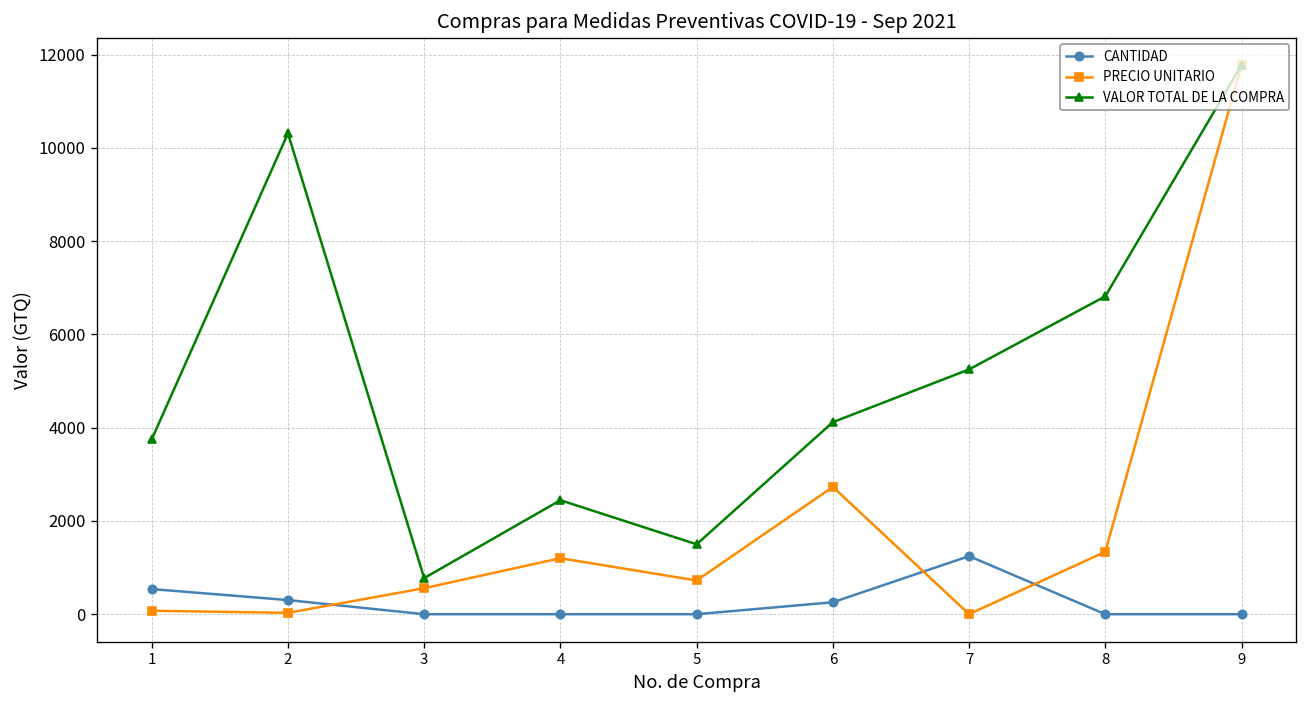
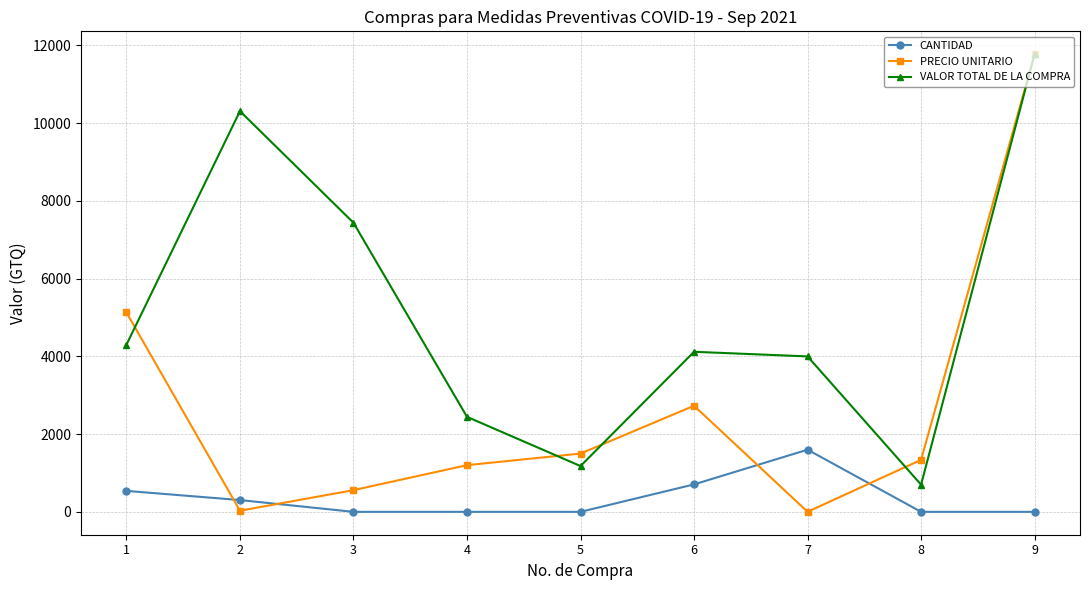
PRECIO UNITARIO, 1: 100 -> 5100
VALOR TOTAL DE LA COMPRA, 1: 3800 -> 4300
VALOR TOTAL DE LA COMPRA, 3: 800 -> 7400
PRECIO UNITARIO, 5: 700 -> 1500
VALOR TOTAL DE LA COMPRA, 5: 1500 -> 1200
CANTIDAD, 6: 300 -> 700
CANTIDAD, 7: 1200 -> 1600
VALOR TOTAL DE LA COMPRA, 7: 5200 -> 4000
VALOR TOTAL DE LA COMPRA, 8: 6800 -> 700
